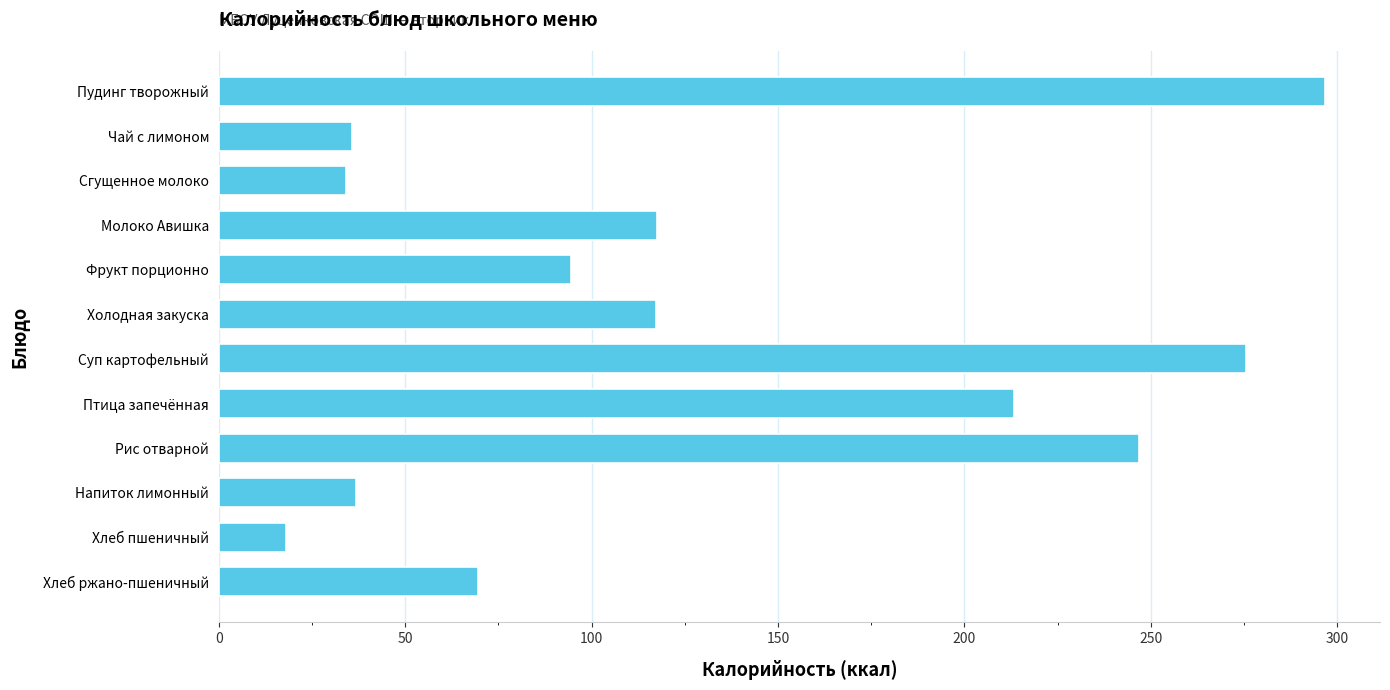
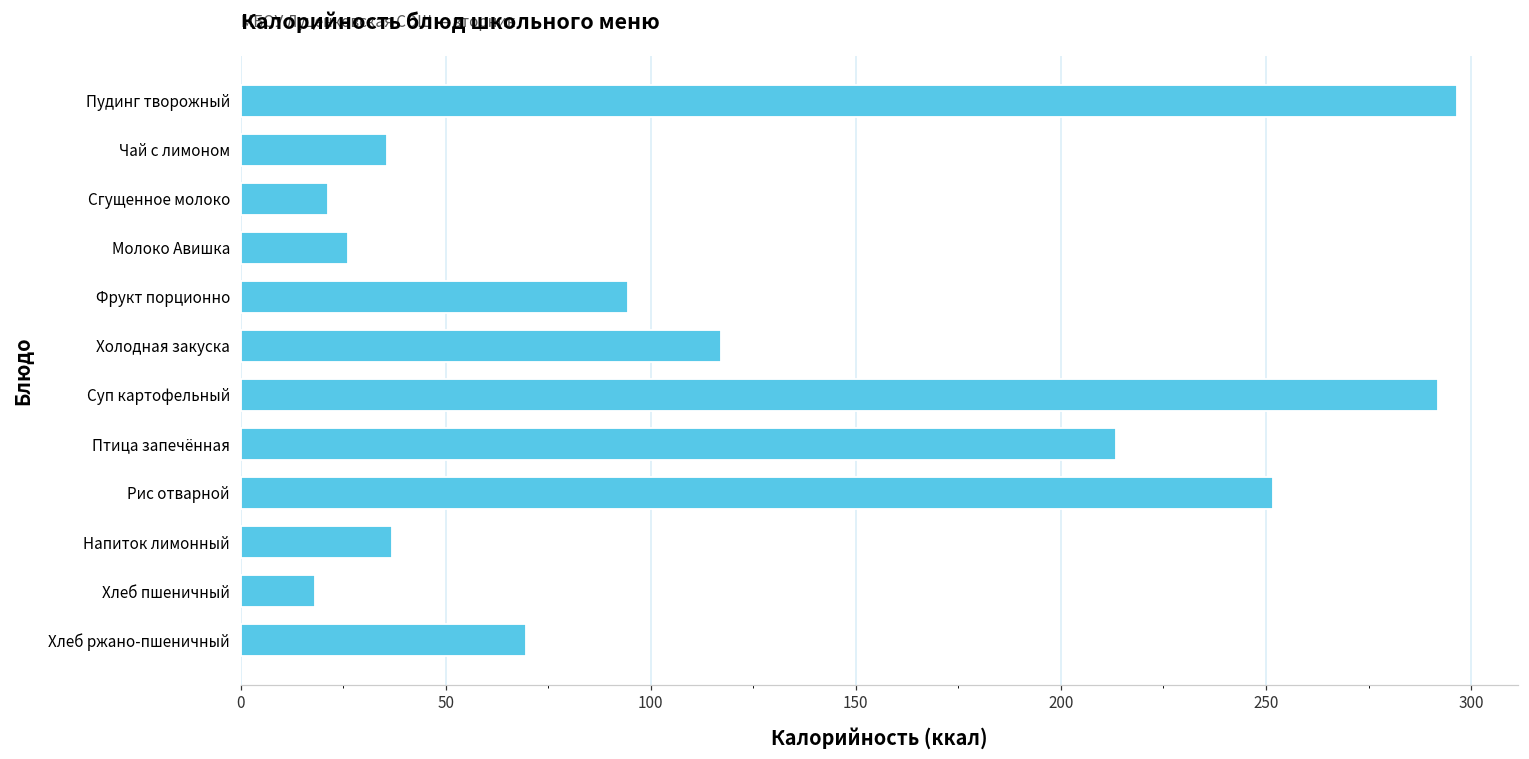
Сгущенное молоко: 34 -> 21
Молоко Авишка: 118 -> 26
Суп картофельный: 276 -> 292
Рис отварной: 247 -> 252
